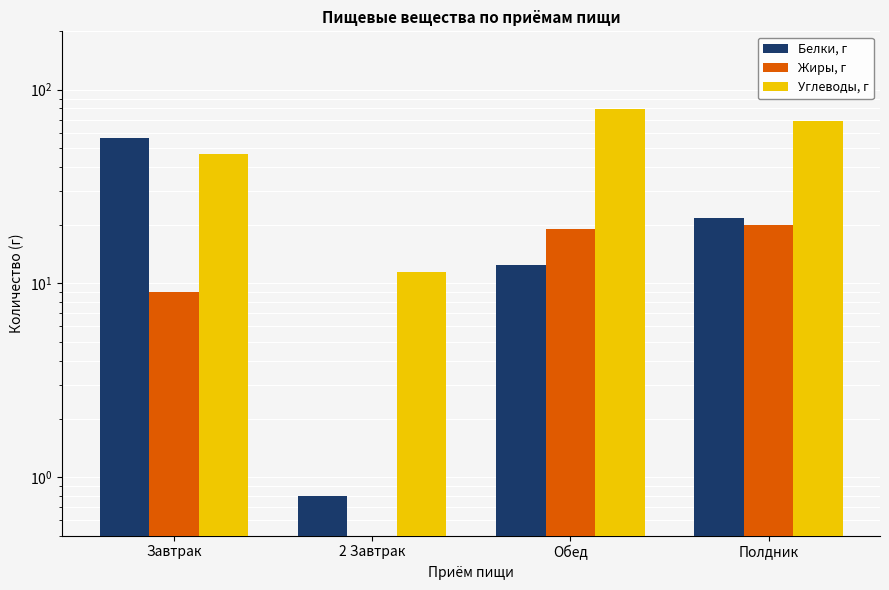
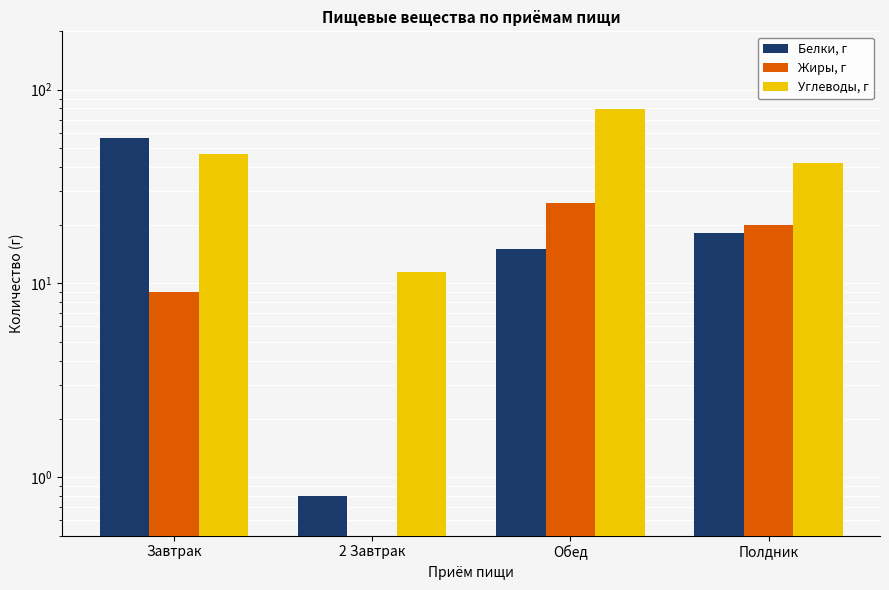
Белки, г, Обед: 13 -> 15
Жиры, г, Обед: 19 -> 26
Белки, г, Полдник: 22 -> 18
Углеводы, г, Полдник: 69 -> 42
